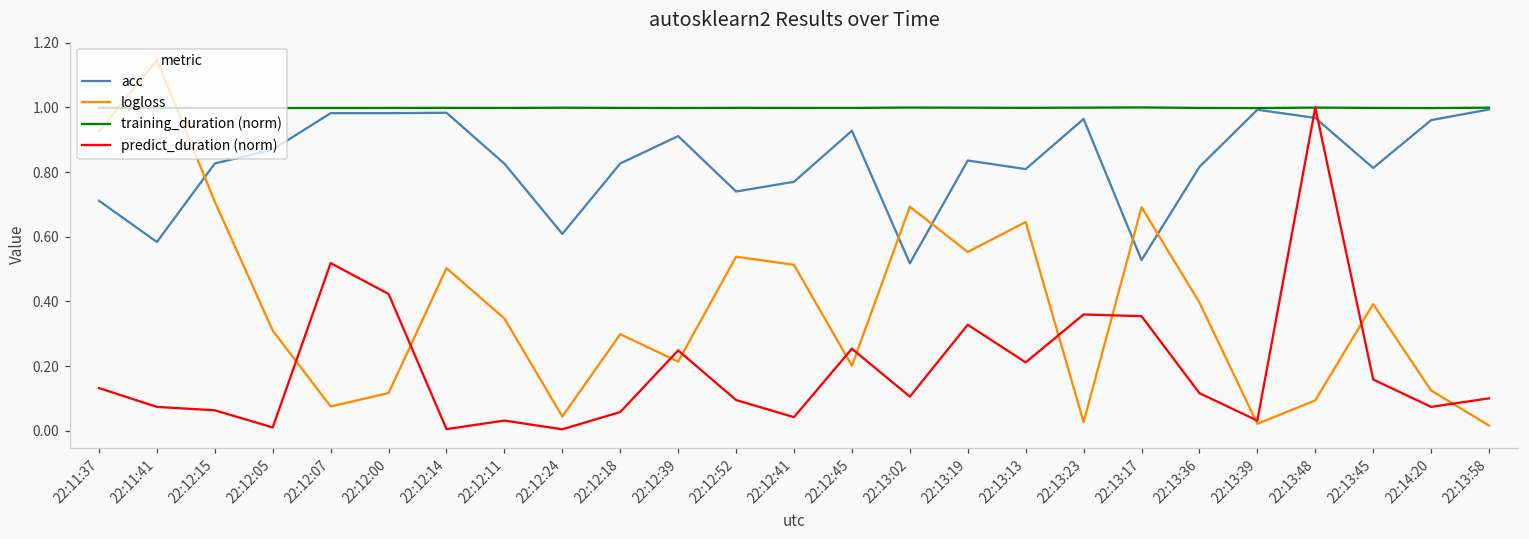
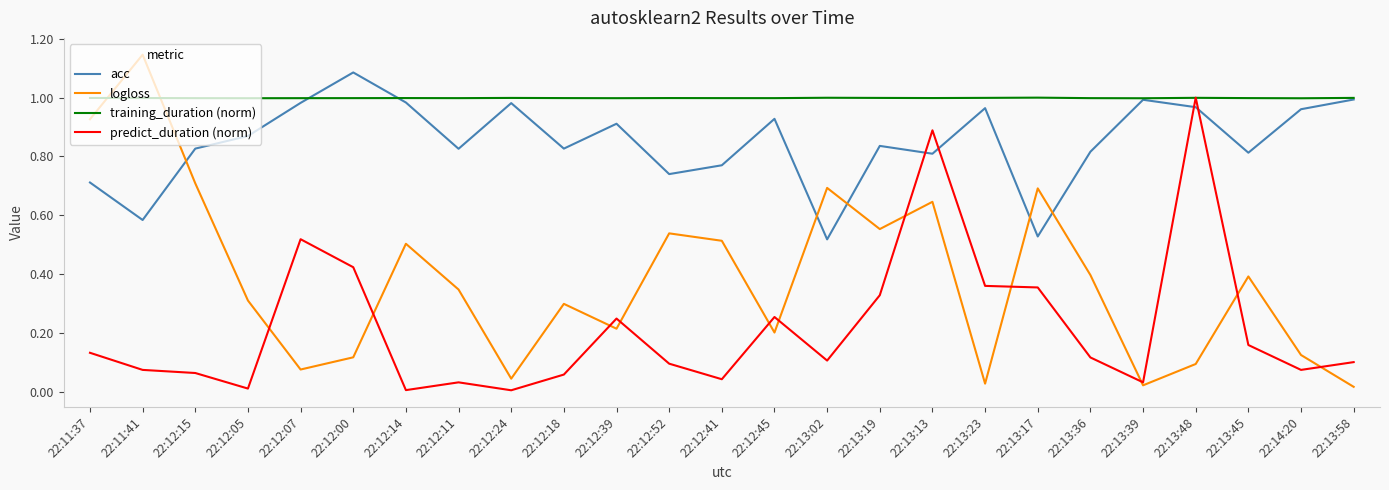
acc, 22:12:00: 0.98 -> 1.09
acc, 22:12:24: 0.61 -> 0.98
predict_duration (norm), 22:13:13: 0.21 -> 0.89
